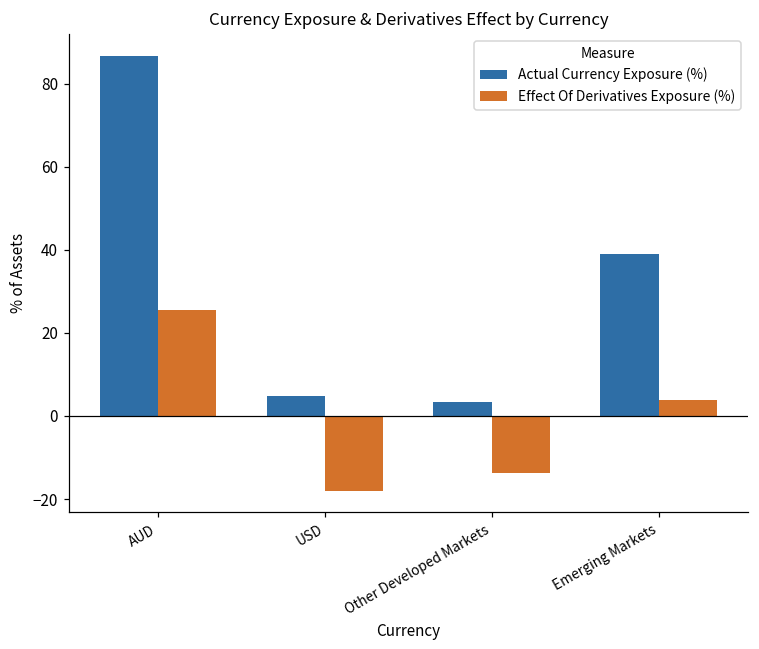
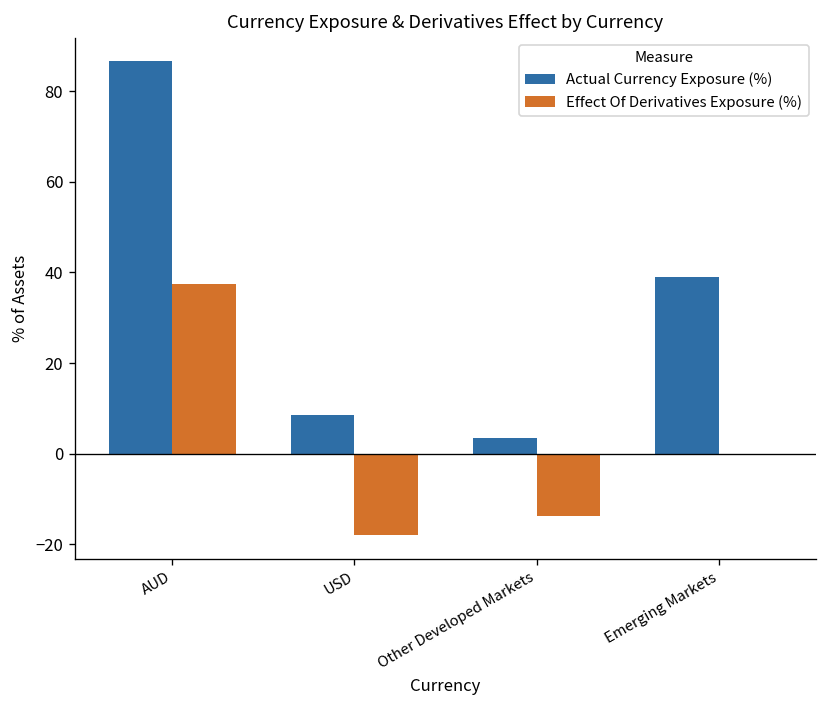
Effect Of Derivatives Exposure (%), AUD: 25 -> 37
Actual Currency Exposure (%), USD: 5 -> 9
Effect Of Derivatives Exposure (%), Emerging Markets: 4 -> 0
